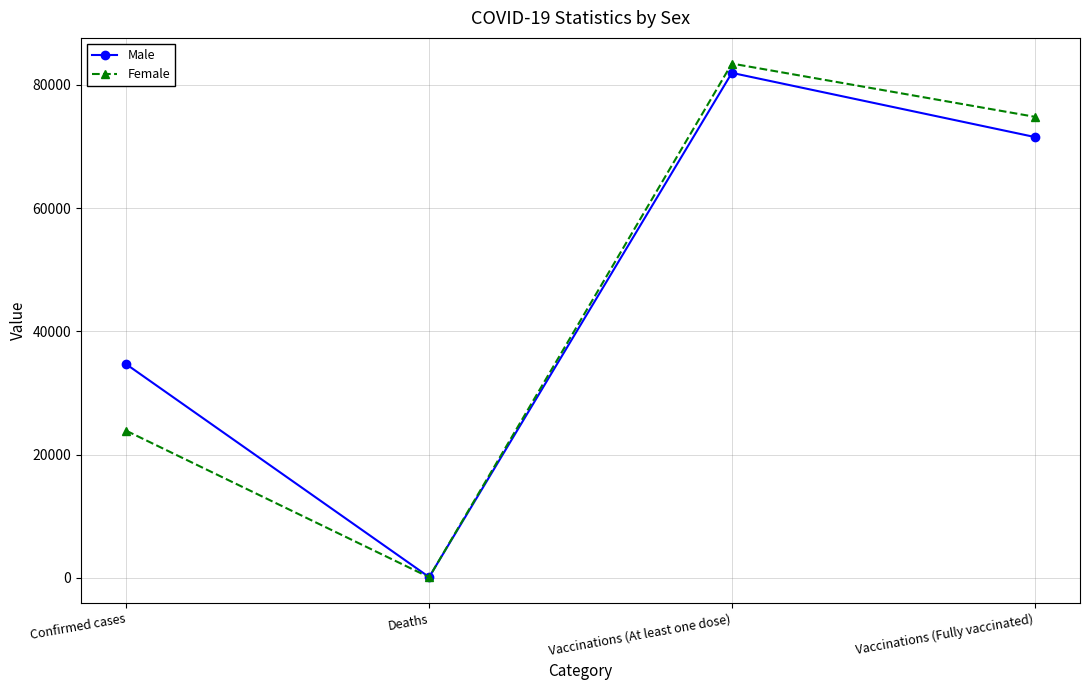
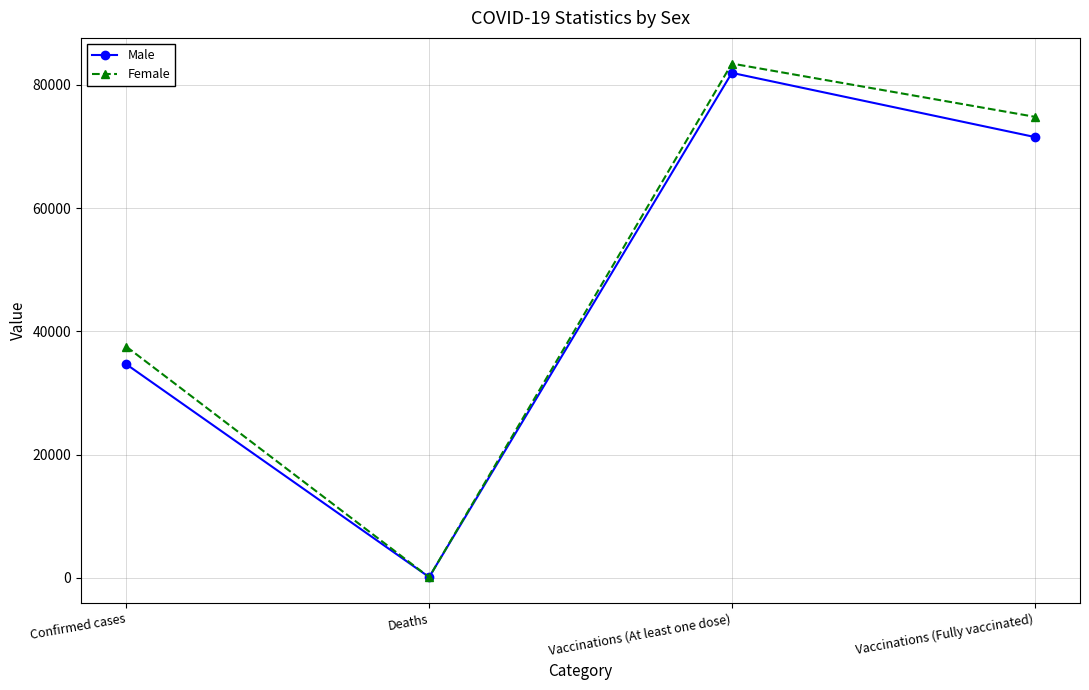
Female, Confirmed cases: 24000 -> 38000
